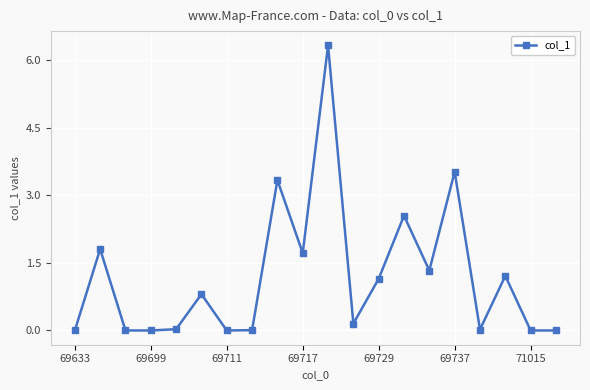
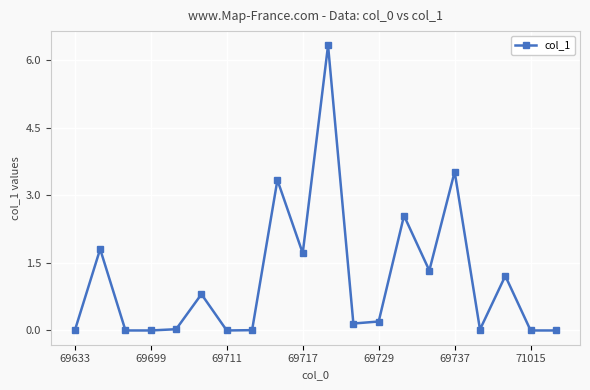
69729: 1.1 -> 0.2
